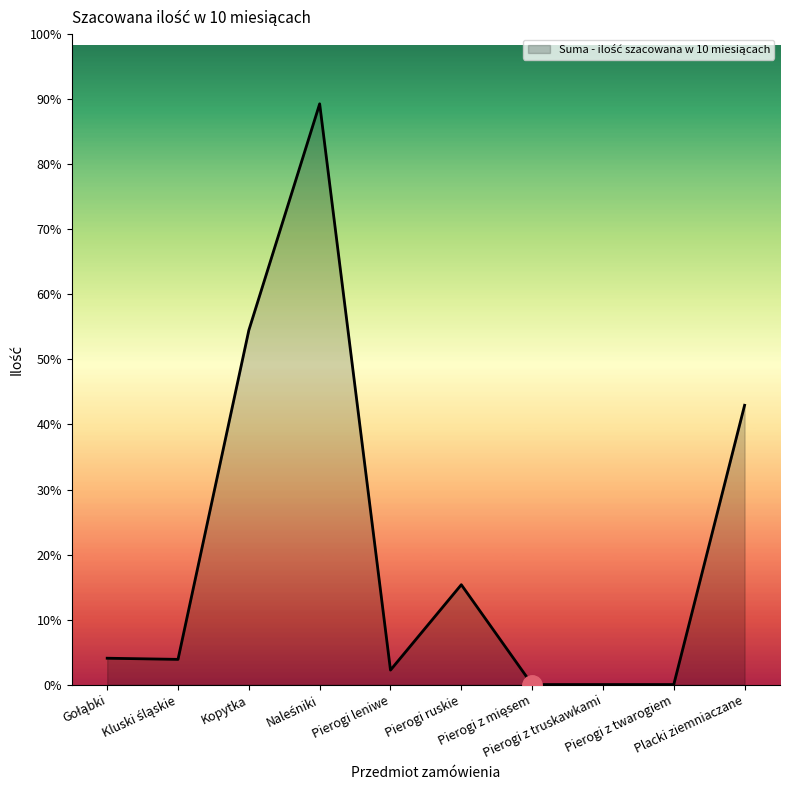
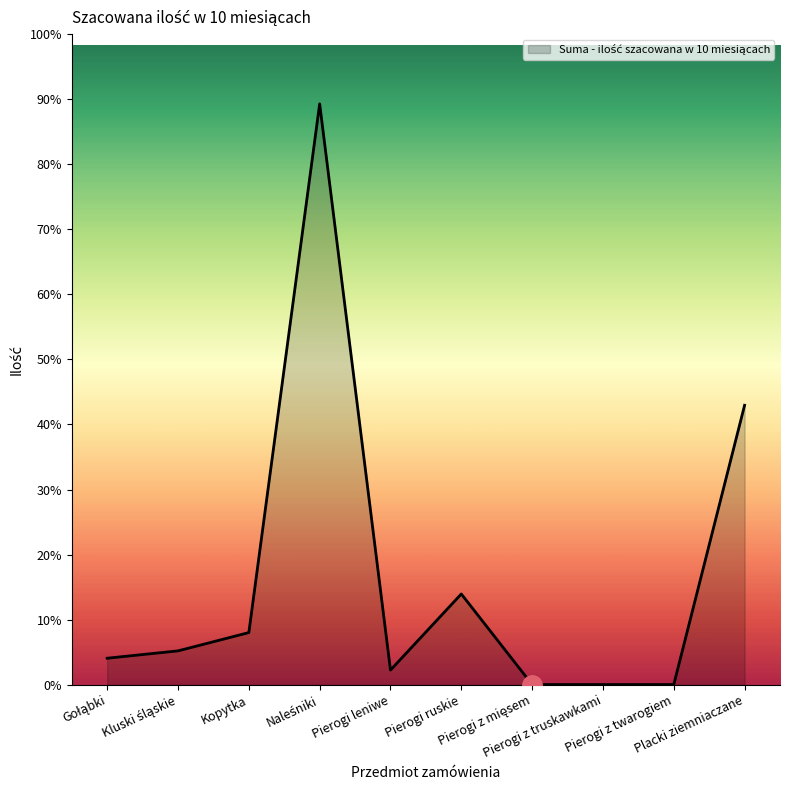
Suma - ilość szacowana w 10 miesiącach, Kluski śląskie: 4% -> 5%
Suma - ilość szacowana w 10 miesiącach, Kopytka: 54% -> 8%
Suma - ilość szacowana w 10 miesiącach, Pierogi ruskie: 15% -> 14%
